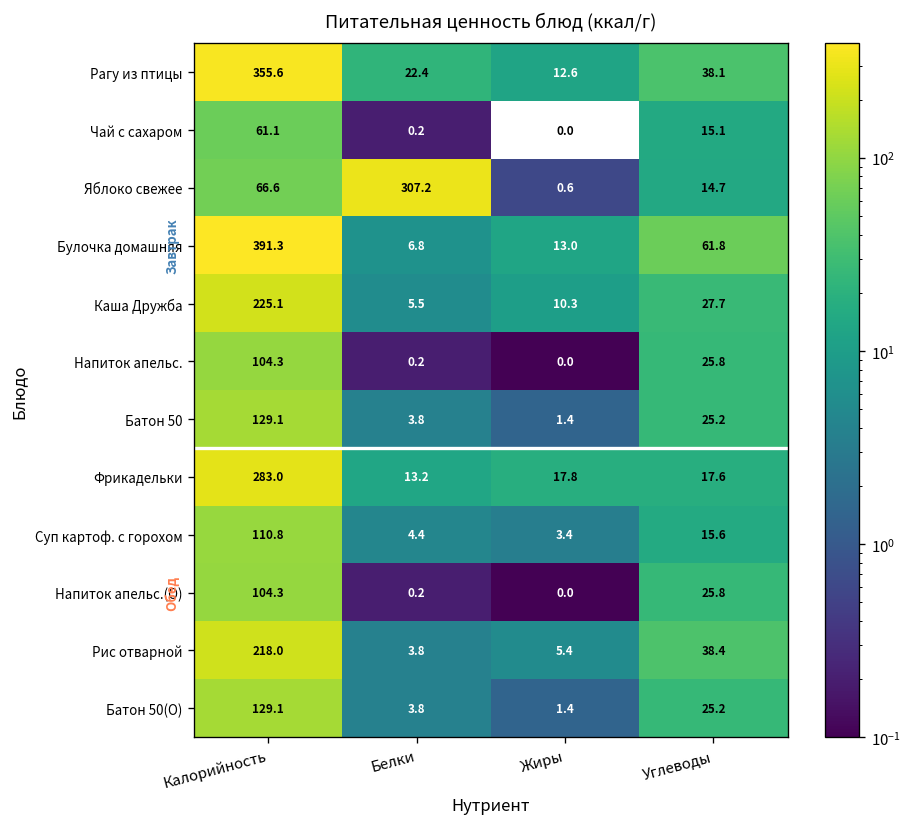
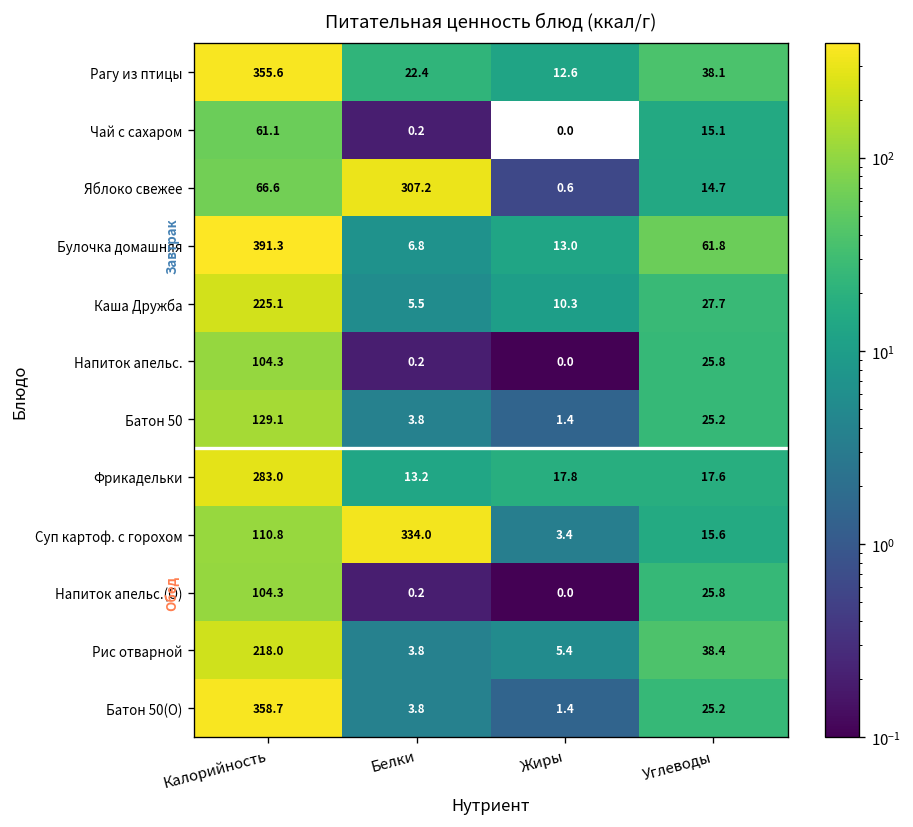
Суп картоф. с горохом, Белки: 4.4 -> 334.0
Батон 50(О), Калорийность: 129.1 -> 358.7
